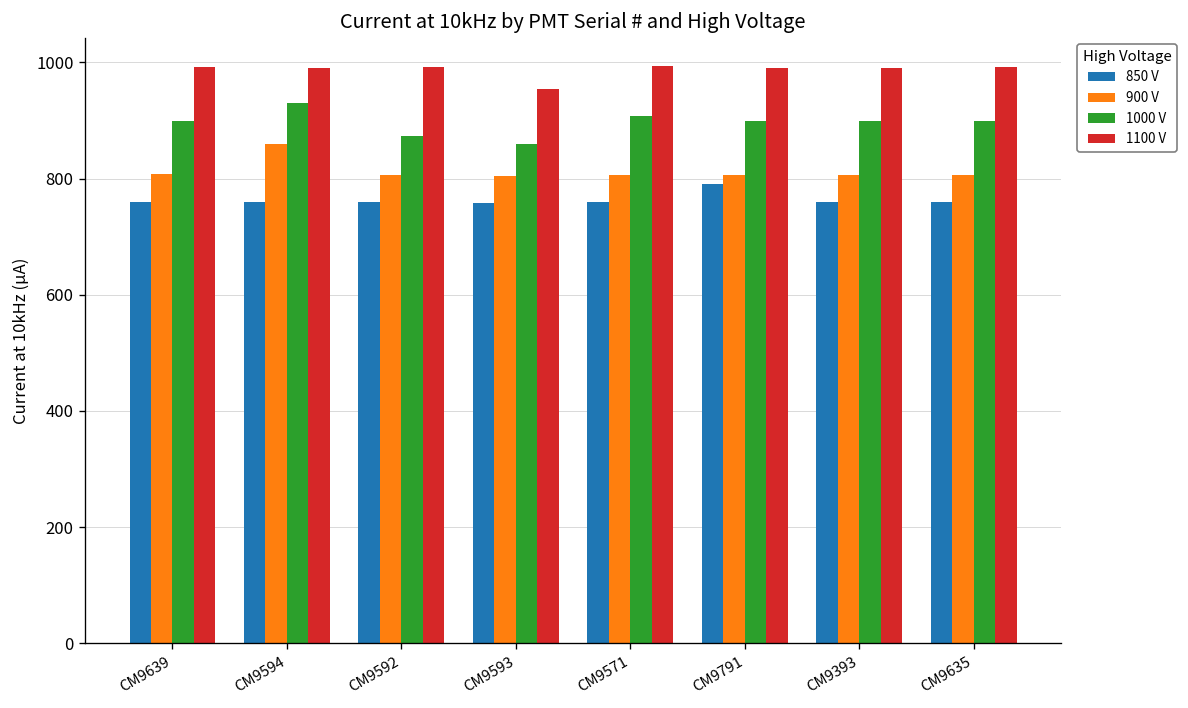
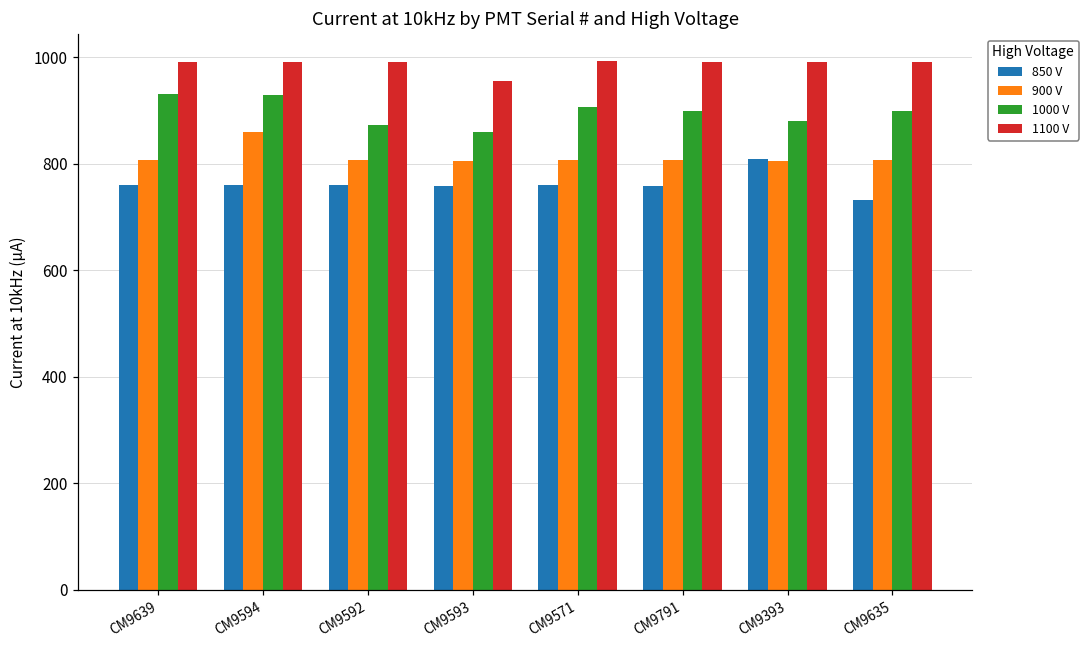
1000 V, CM9639: 900 -> 930
850 V, CM9791: 790 -> 760
850 V, CM9393: 760 -> 810
1000 V, CM9393: 900 -> 880
850 V, CM9635: 760 -> 730
